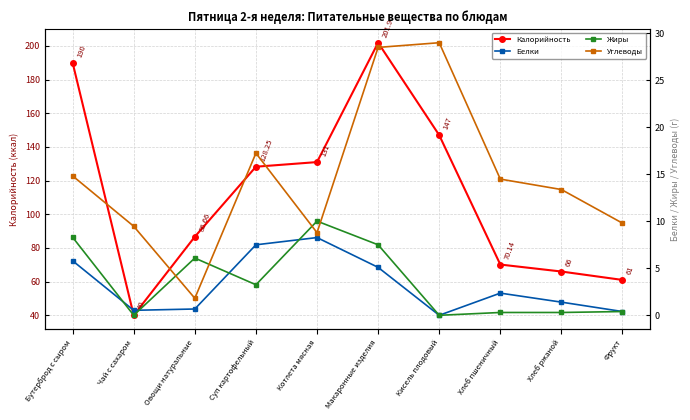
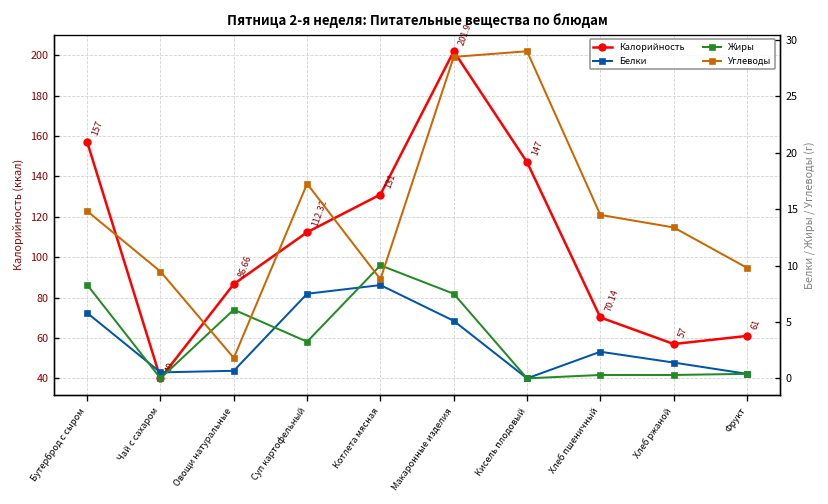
Калорийность, Бутерброд с сыром: 190 -> 157
Калорийность, Суп картофельный: 128.25 -> 112.32
Калорийность, Хлеб ржаной: 66 -> 57
